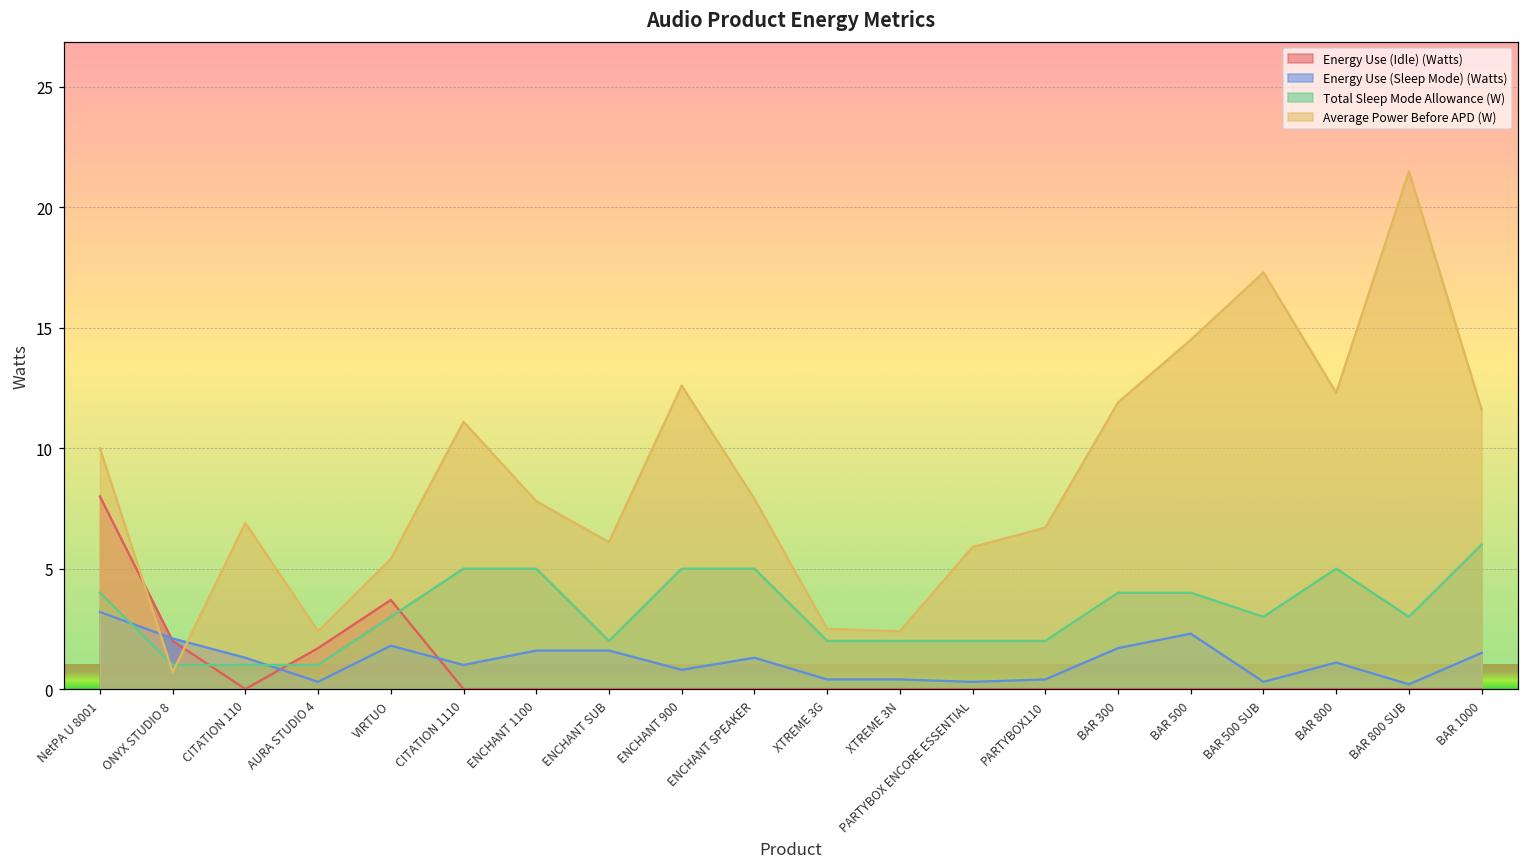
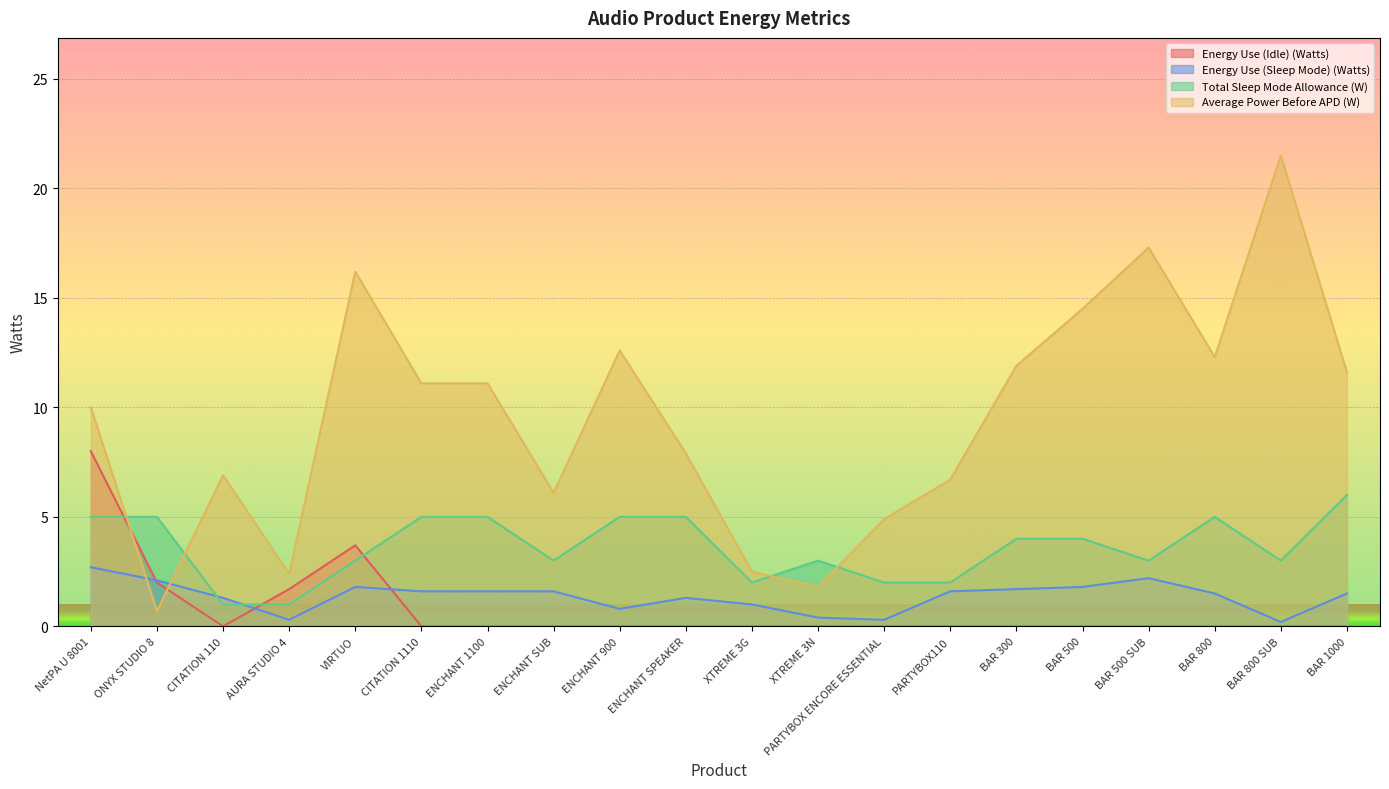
Energy Use (Sleep Mode) (Watts), NetPA U 8001: 3.2 -> 2.7
Total Sleep Mode Allowance (W), NetPA U 8001: 4 -> 5
Total Sleep Mode Allowance (W), ONYX STUDIO 8: 1 -> 5
Average Power Before APD (W), VIRTUO: 5.4 -> 16.2
Energy Use (Sleep Mode) (Watts), CITATION 1110: 1.0 -> 1.6
Average Power Before APD (W), ENCHANT 1100: 7.8 -> 11.1
Total Sleep Mode Allowance (W), ENCHANT SUB: 2 -> 3
Energy Use (Sleep Mode) (Watts), XTREME 3G: 0.4 -> 1.0
Total Sleep Mode Allowance (W), XTREME 3N: 2 -> 3
Average Power Before APD (W), XTREME 3N: 2.4 -> 1.8
Average Power Before APD (W), PARTYBOX ENCORE ESSENTIAL: 5.9 -> 4.9
Energy Use (Sleep Mode) (Watts), PARTYBOX110: 0.4 -> 1.6
Energy Use (Sleep Mode) (Watts), BAR 500: 2.3 -> 1.8
Energy Use (Sleep Mode) (Watts), BAR 500 SUB: 0.3 -> 2.2
Energy Use (Sleep Mode) (Watts), BAR 800: 1.1 -> 1.5
